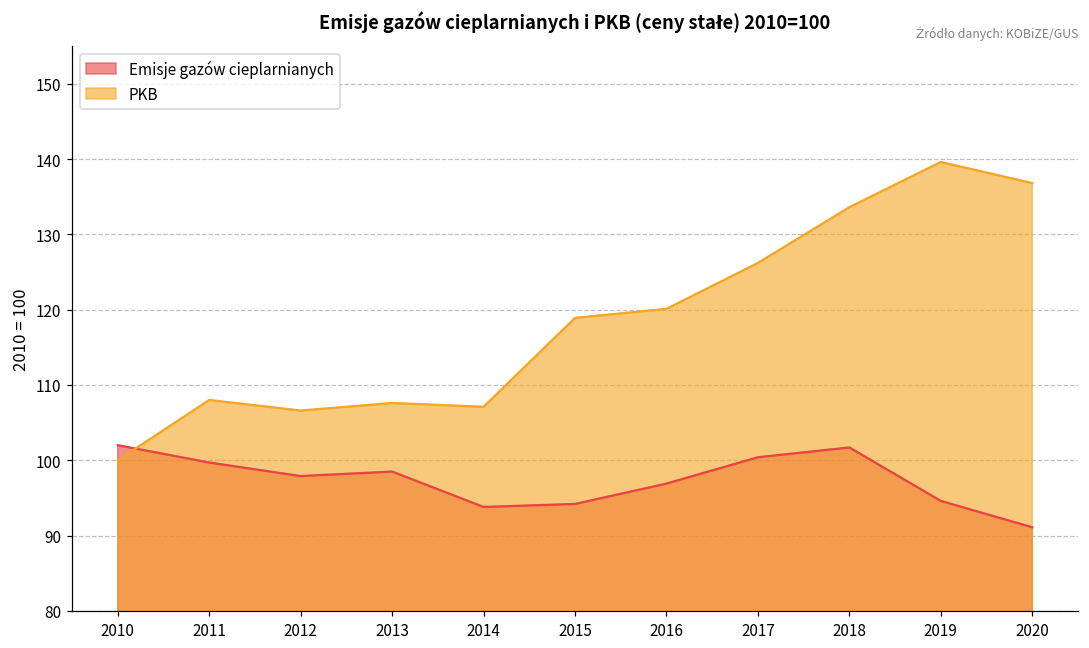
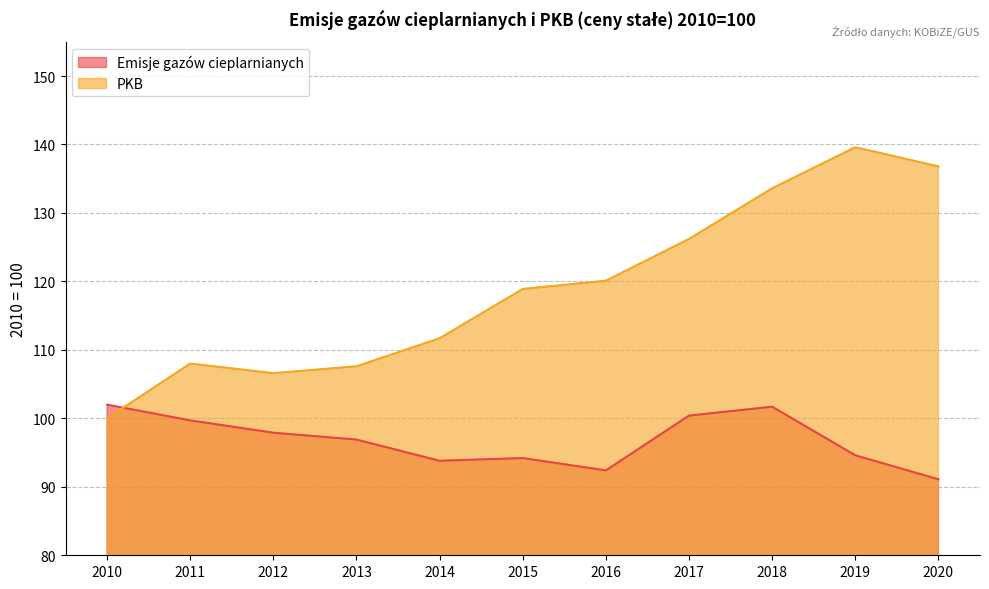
Emisje gazów cieplarnianych, 2013: 99 -> 97
PKB, 2014: 107 -> 112
Emisje gazów cieplarnianych, 2016: 97 -> 92
